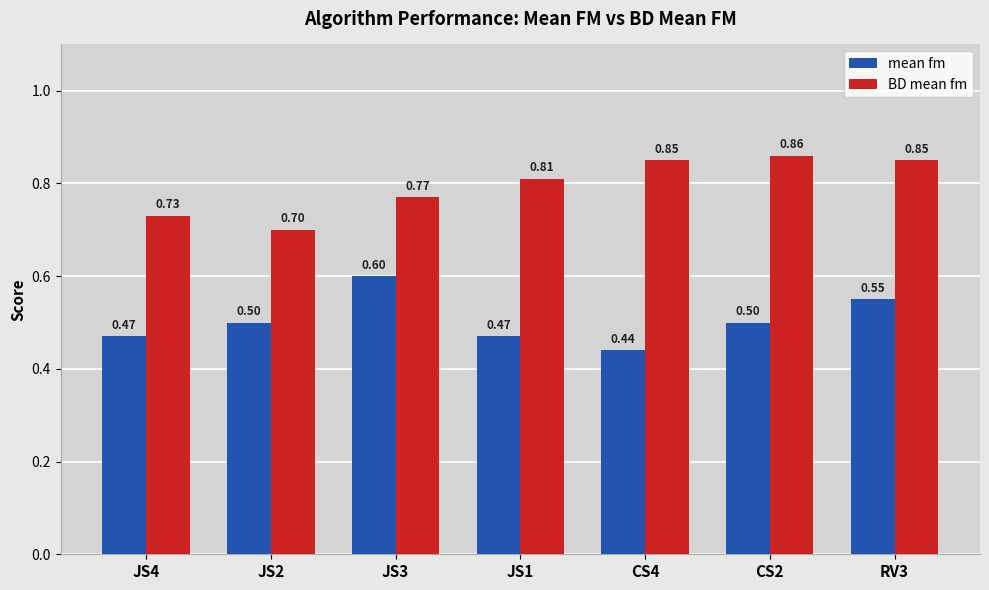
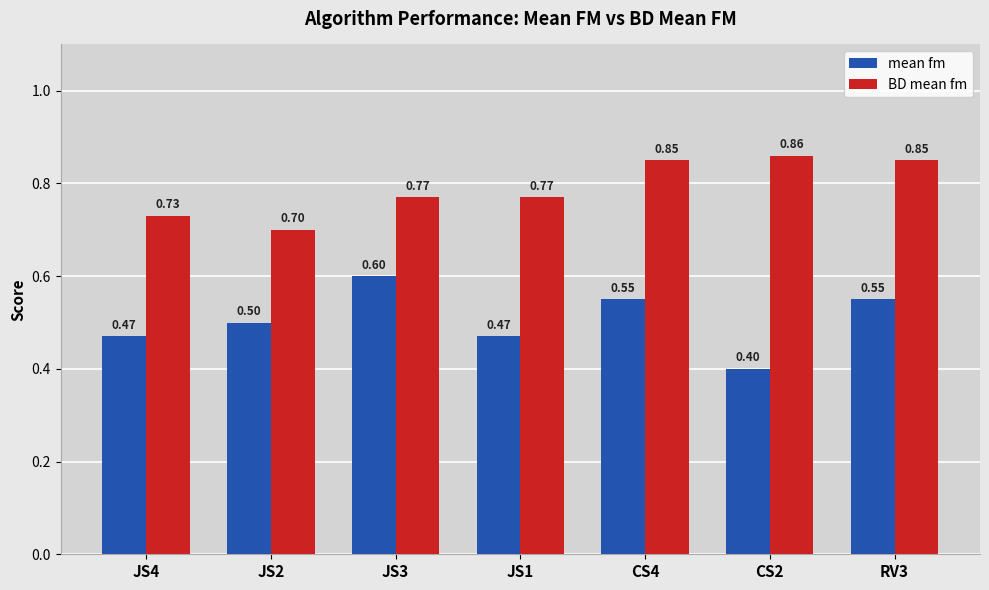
BD mean fm, JS1: 0.81 -> 0.77
mean fm, CS4: 0.44 -> 0.55
mean fm, CS2: 0.50 -> 0.40
